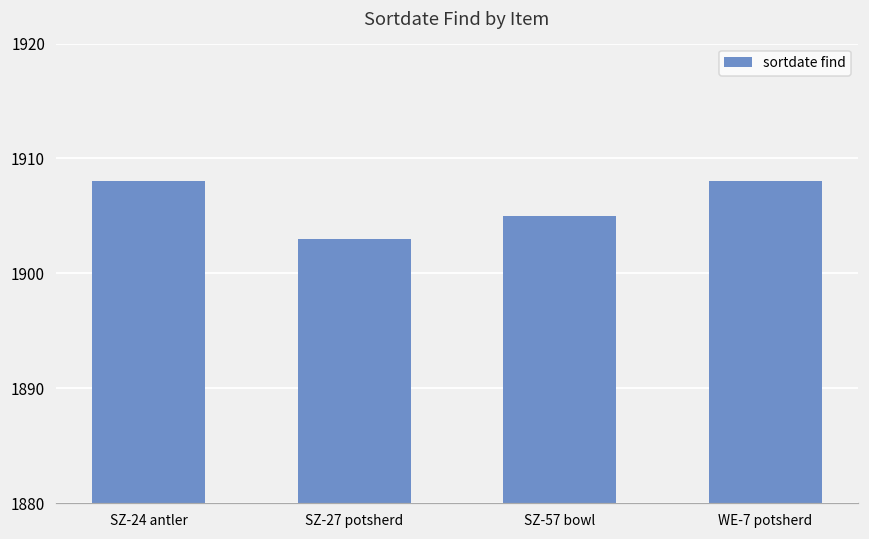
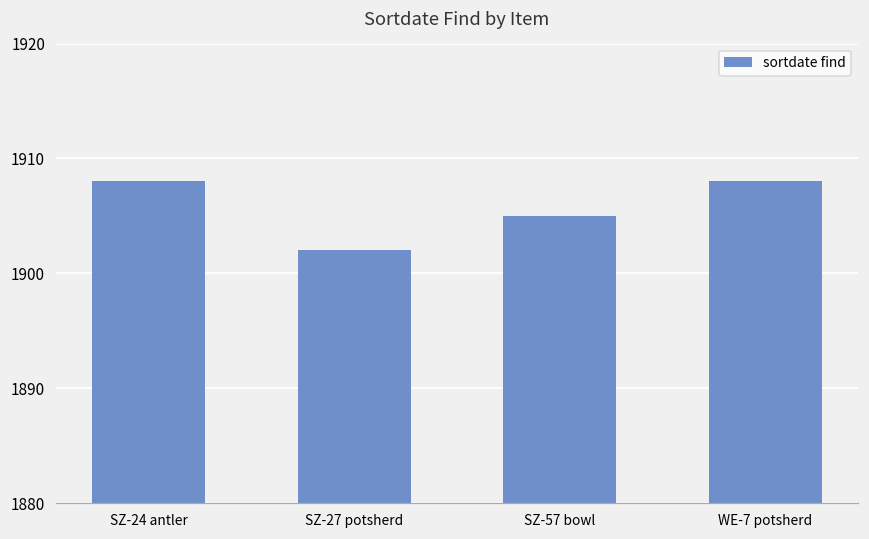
SZ-27 potsherd: 1903 -> 1902
